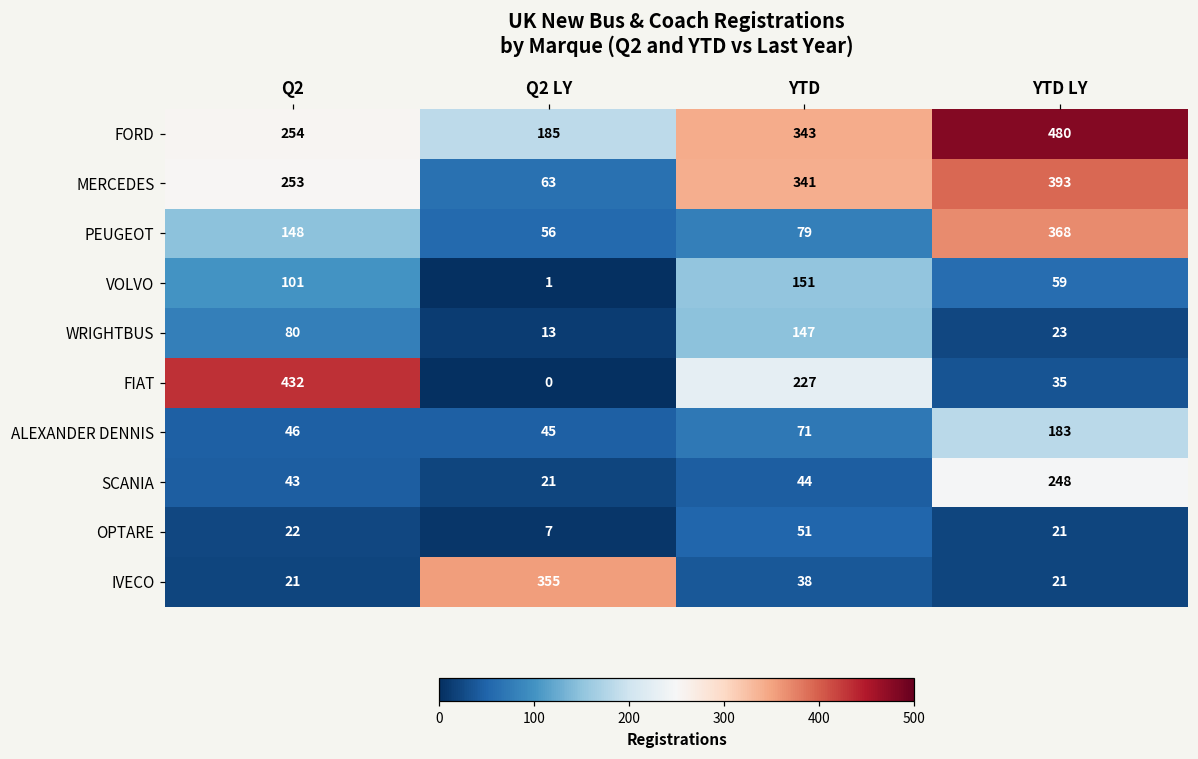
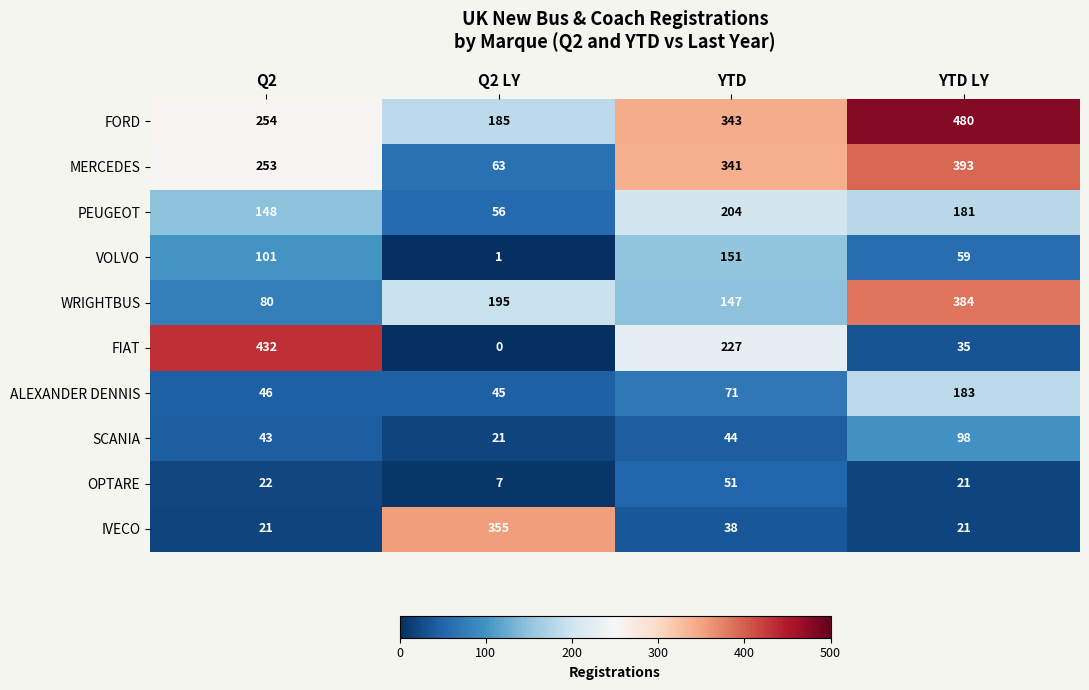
PEUGEOT, YTD: 79 -> 204
PEUGEOT, YTD LY: 368 -> 181
WRIGHTBUS, Q2 LY: 13 -> 195
WRIGHTBUS, YTD LY: 23 -> 384
SCANIA, YTD LY: 248 -> 98
